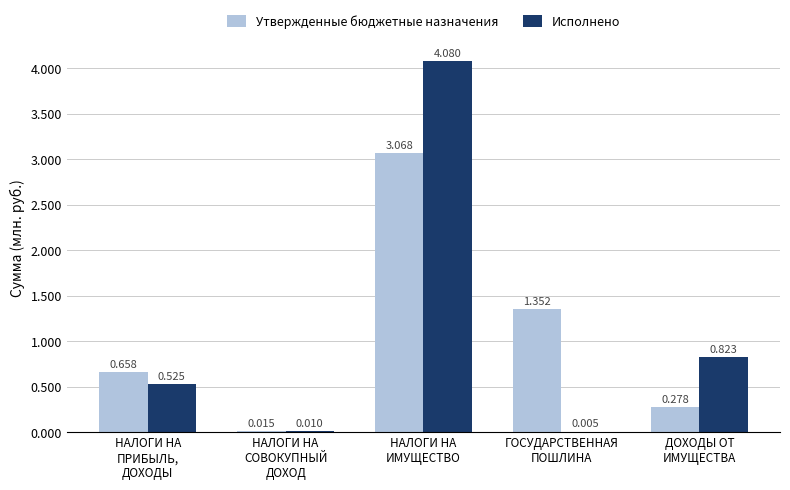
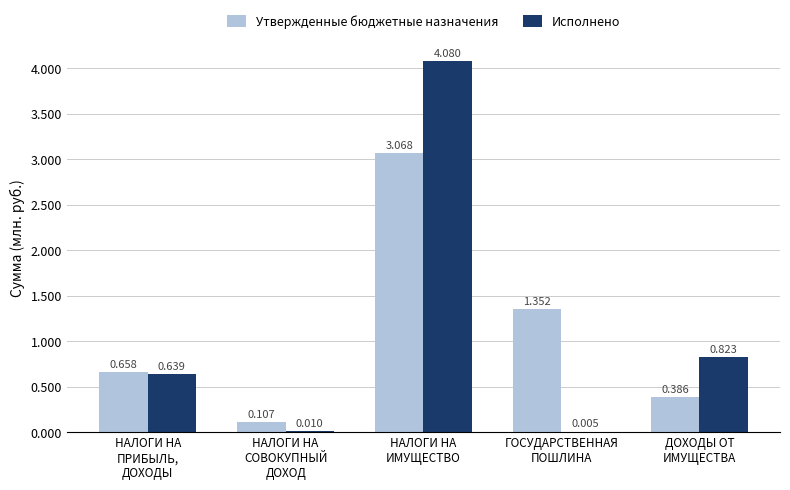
Исполнено, НАЛОГИ НА ПРИБЫЛЬ, ДОХОДЫ: 0.525 -> 0.639
Утвержденные бюджетные назначения, НАЛОГИ НА СОВОКУПНЫЙ ДОХОД: 0.015 -> 0.107
Утвержденные бюджетные назначения, ДОХОДЫ ОТ ИМУЩЕСТВА: 0.278 -> 0.386
